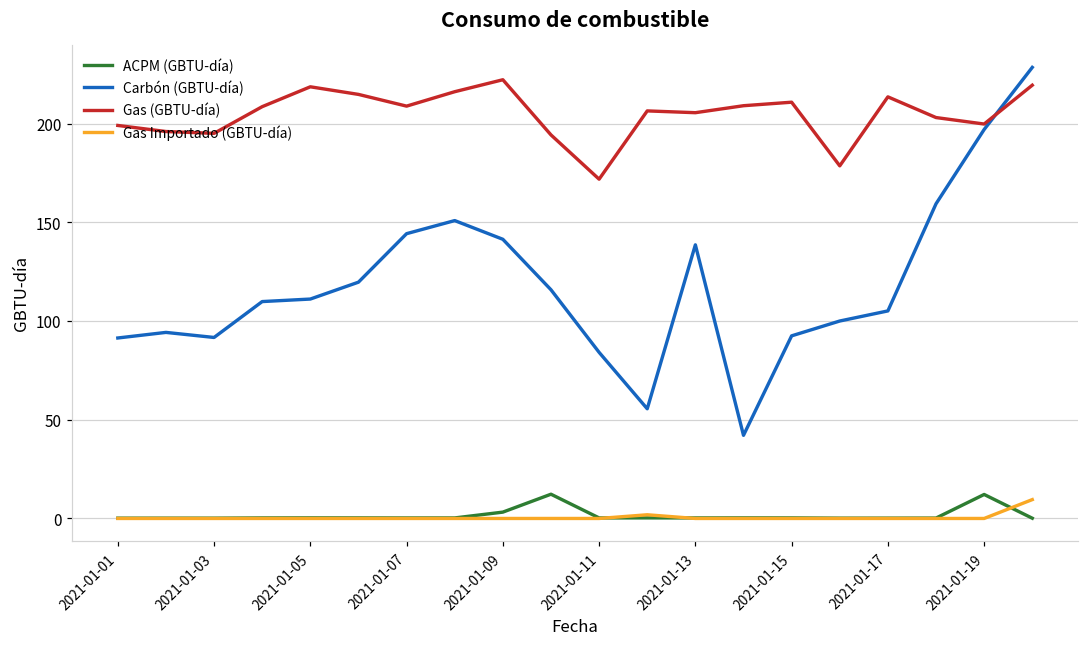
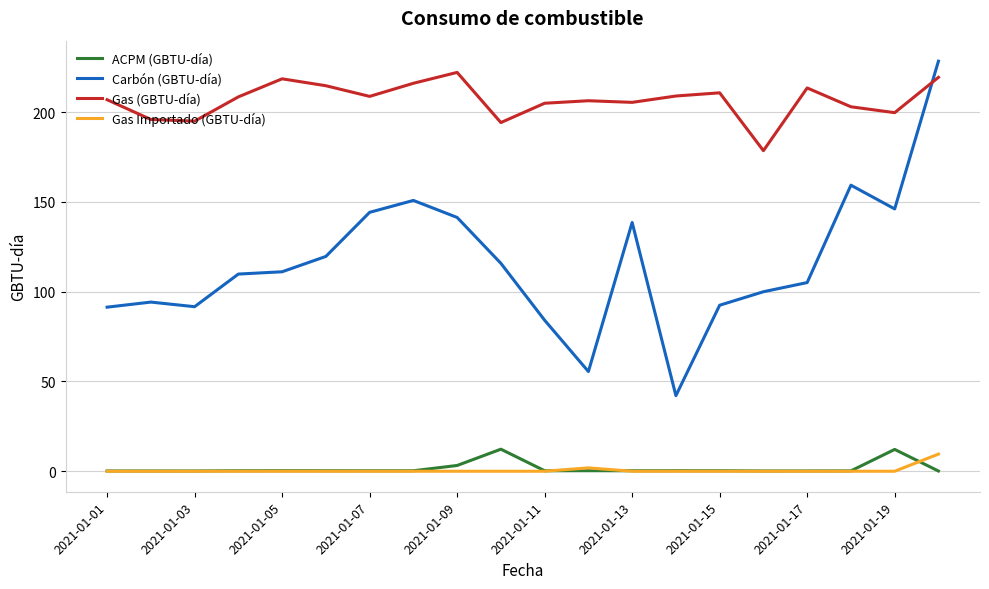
Gas (GBTU-día), 2021-01-01: 199 -> 207
Gas (GBTU-día), 2021-01-11: 172 -> 205
Carbón (GBTU-día), 2021-01-19: 197 -> 146
